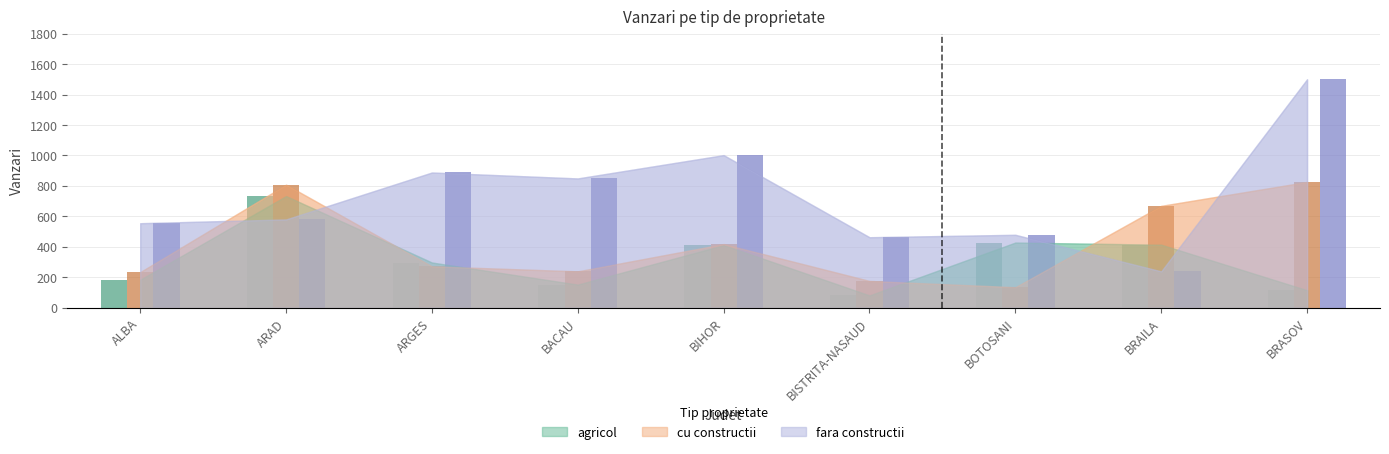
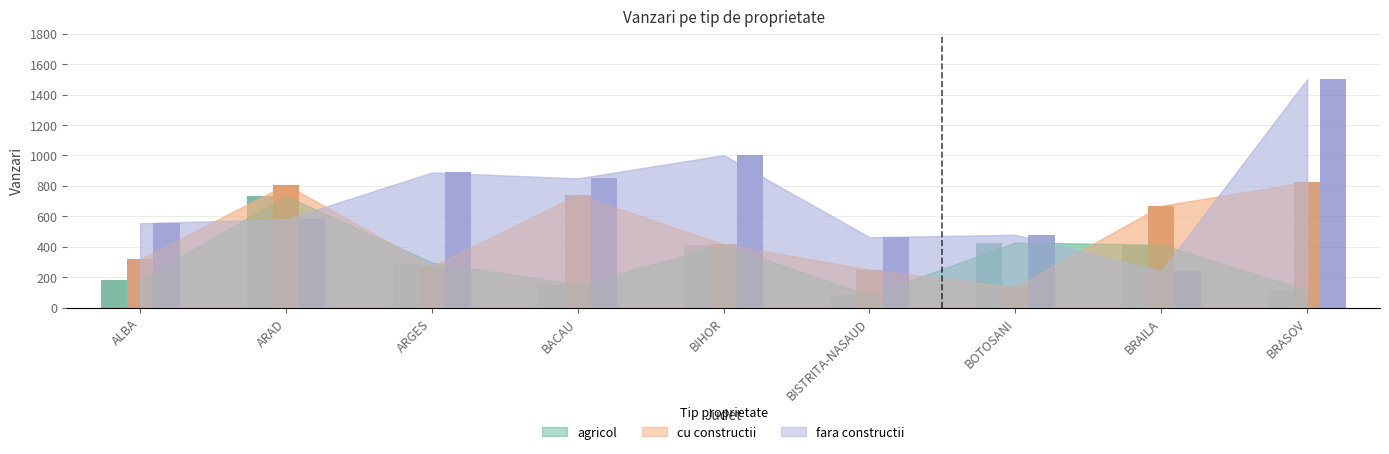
cu constructii, ALBA: 230 -> 320
cu constructii, BACAU: 240 -> 740
cu constructii, BISTRITA-NASAUD: 180 -> 250
